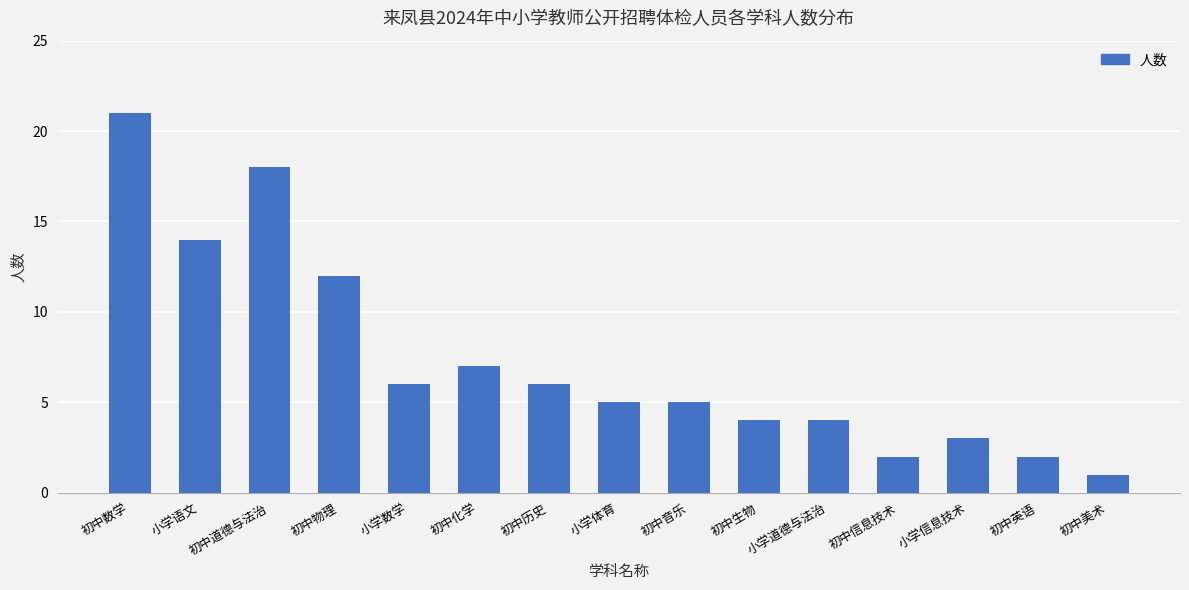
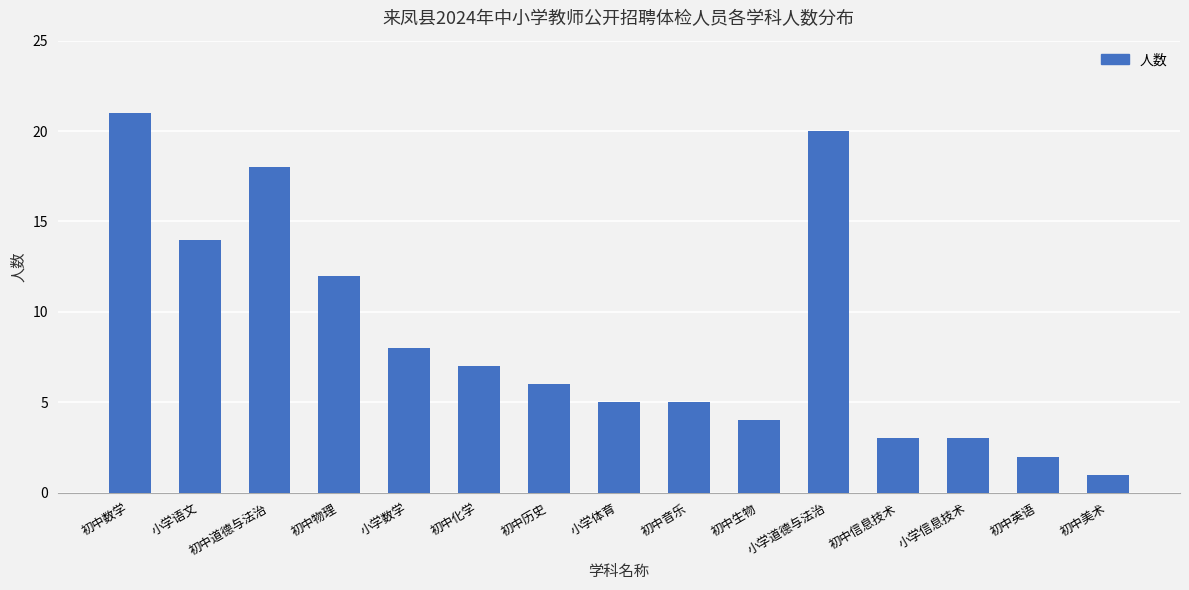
小学数学: 6 -> 8
小学道德与法治: 4 -> 20
初中信息技术: 2 -> 3
